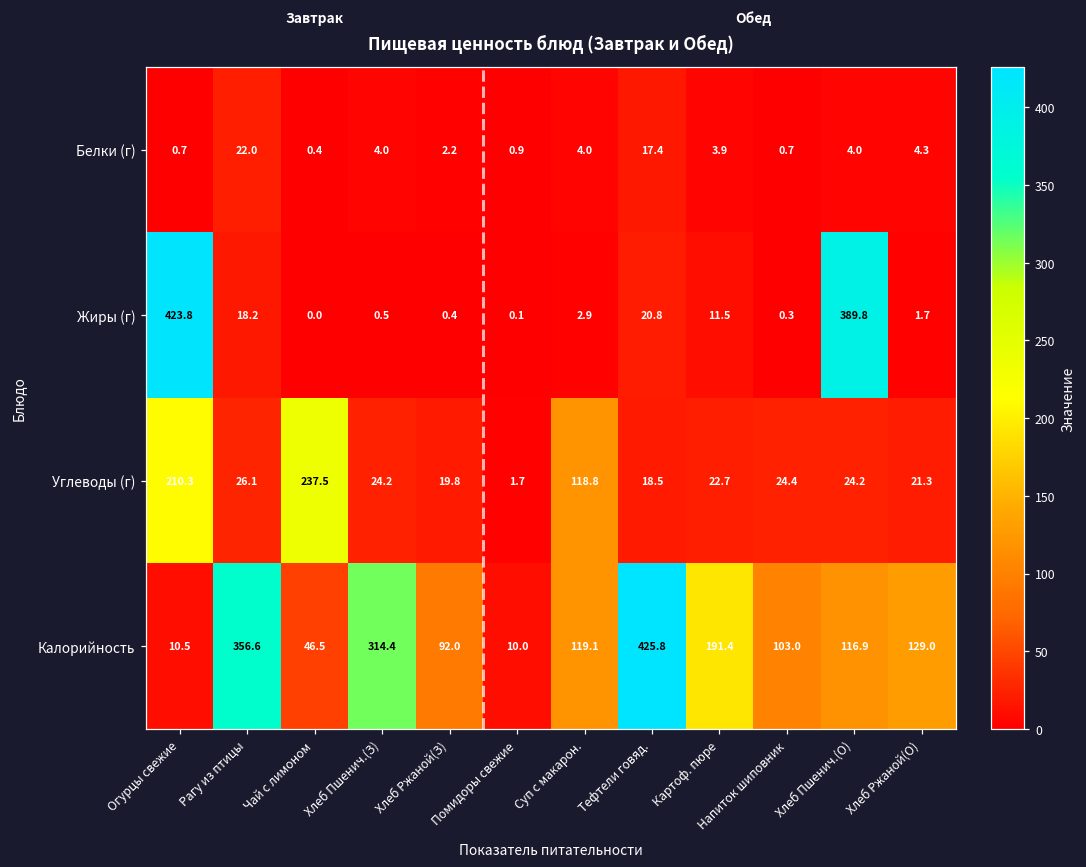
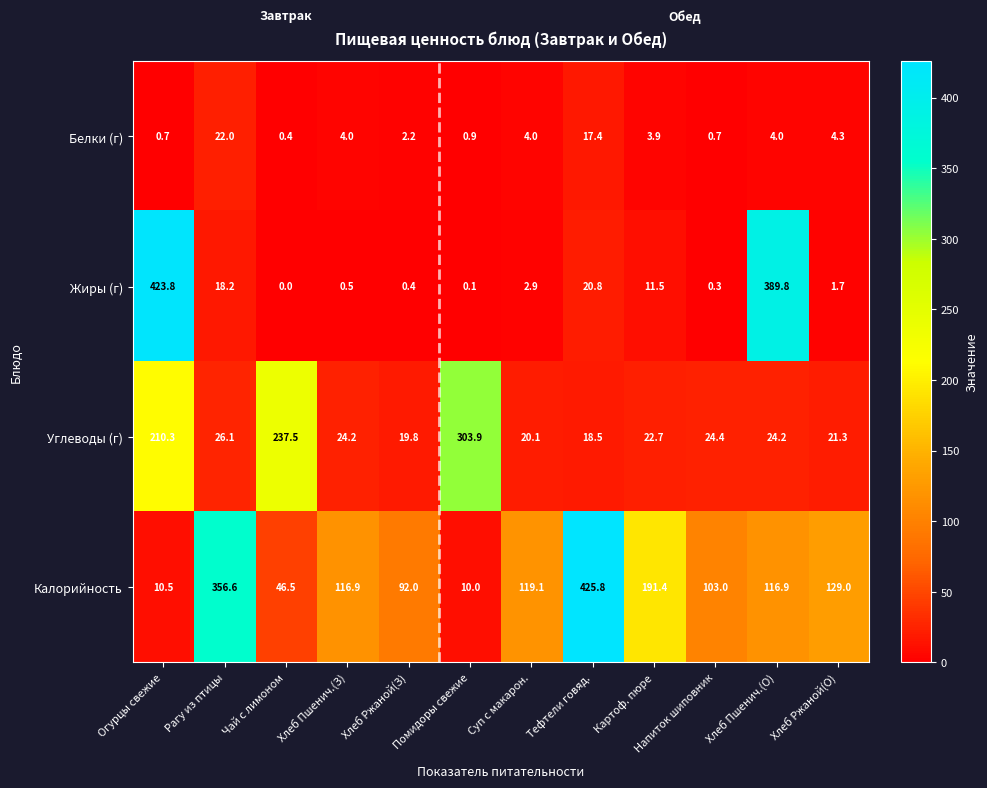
Углеводы (г), Помидоры свежие: 1.7 -> 303.9
Углеводы (г), Суп с макарон.: 118.8 -> 20.1
Калорийность, Хлеб Пшенич.(З): 314.4 -> 116.9
